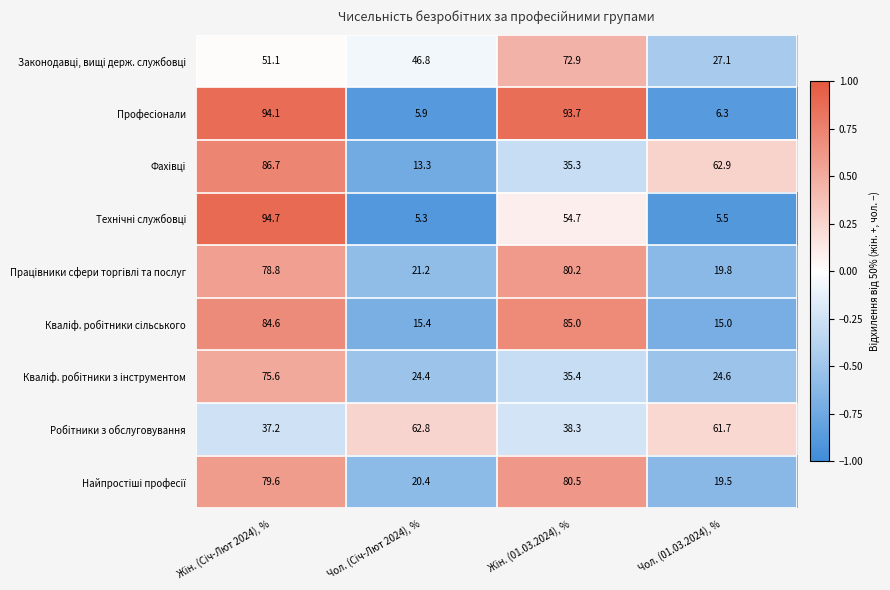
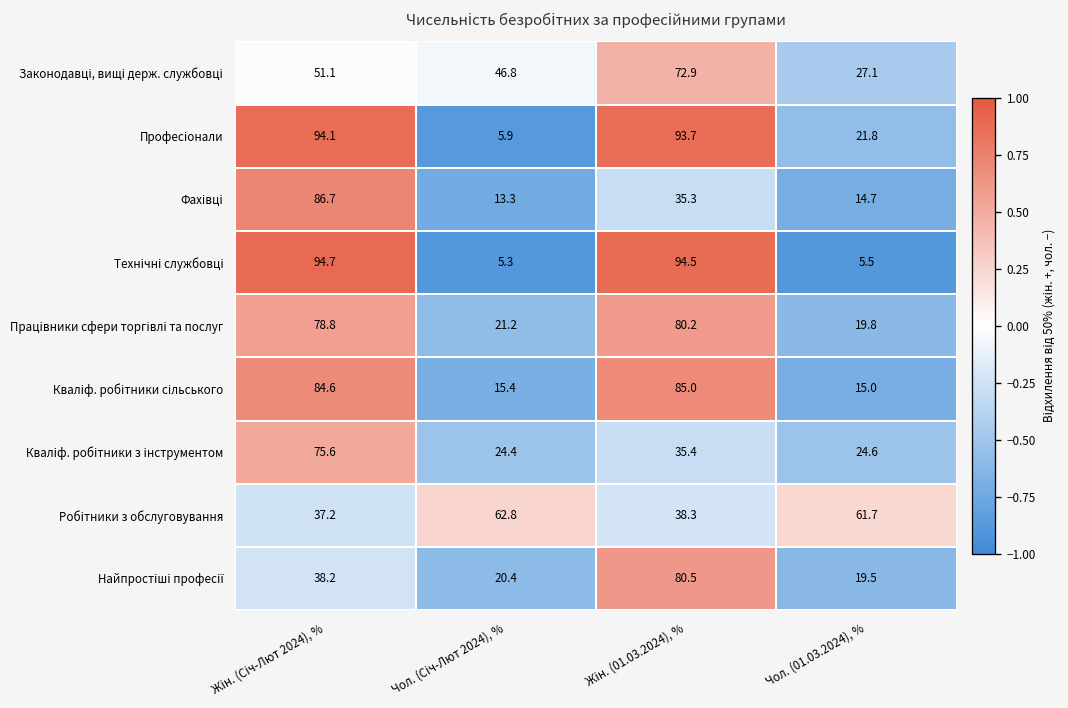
Професіонали, Чол. (01.03.2024), %: 6.3 -> 21.8
Фахівці, Чол. (01.03.2024), %: 62.9 -> 14.7
Технічні службовці, Жін. (01.03.2024), %: 54.7 -> 94.5
Найпростіші професії, Жін. (Січ-Лют 2024), %: 79.6 -> 38.2
